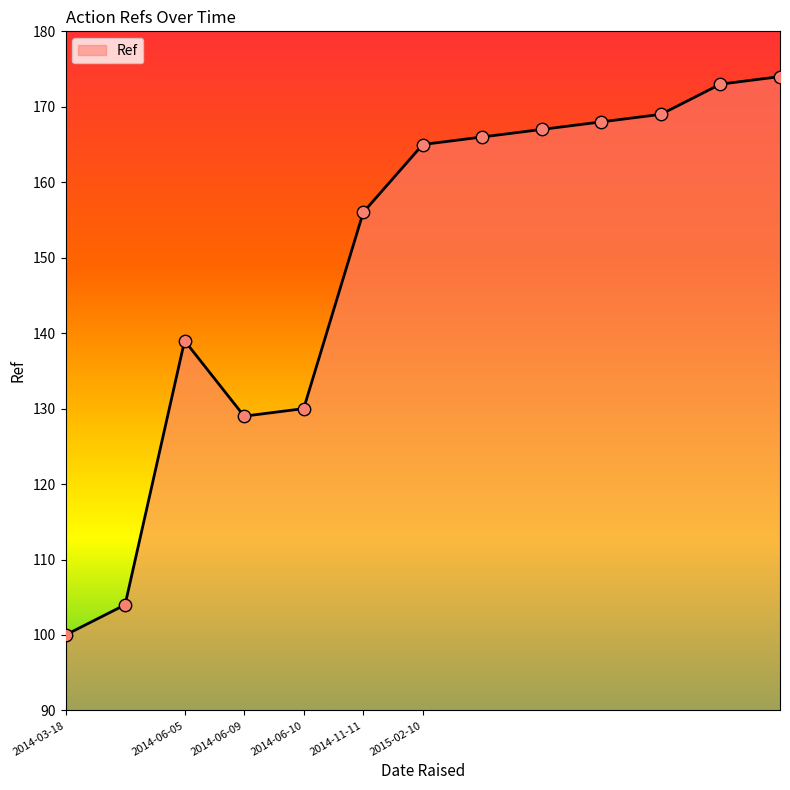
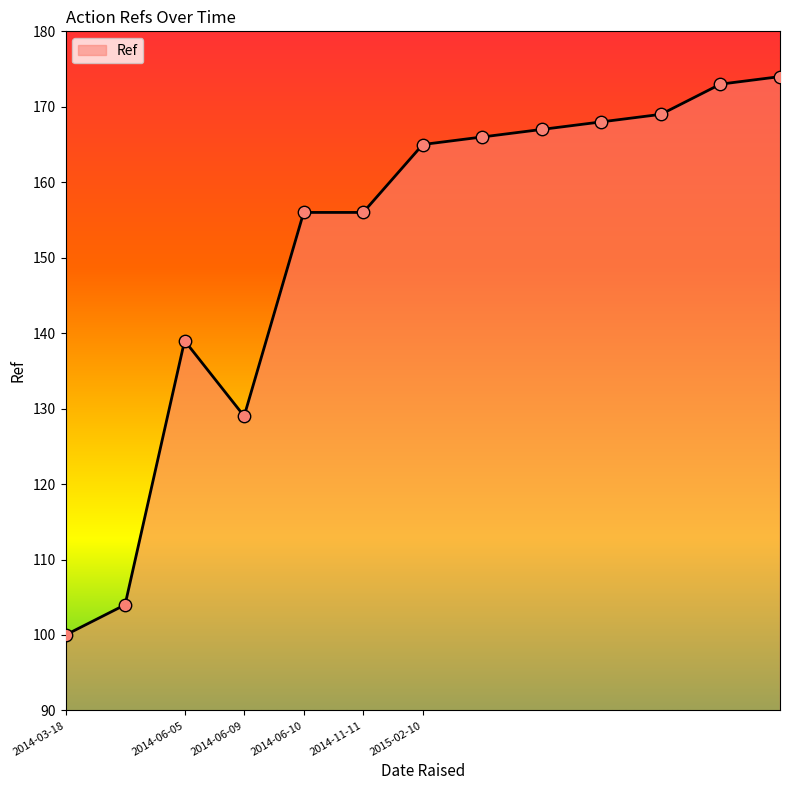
2014-06-10: 130 -> 156
